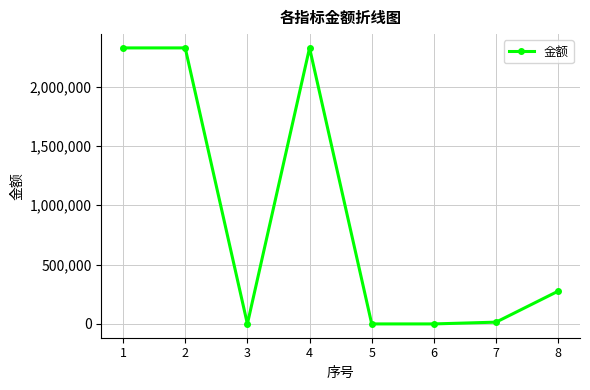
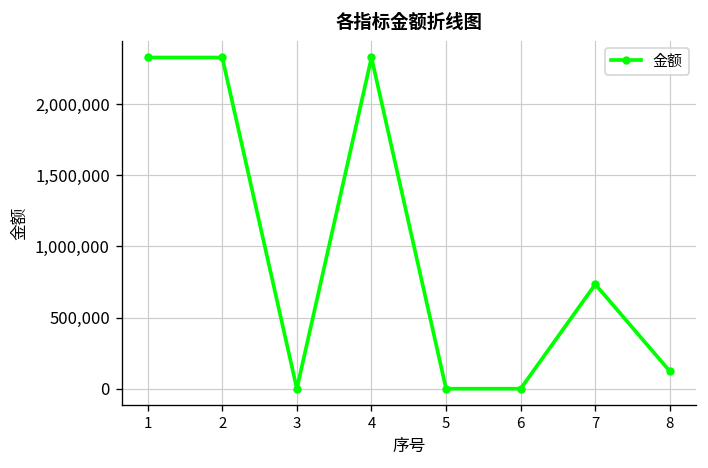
7: 10,000 -> 730,000
8: 280,000 -> 120,000
